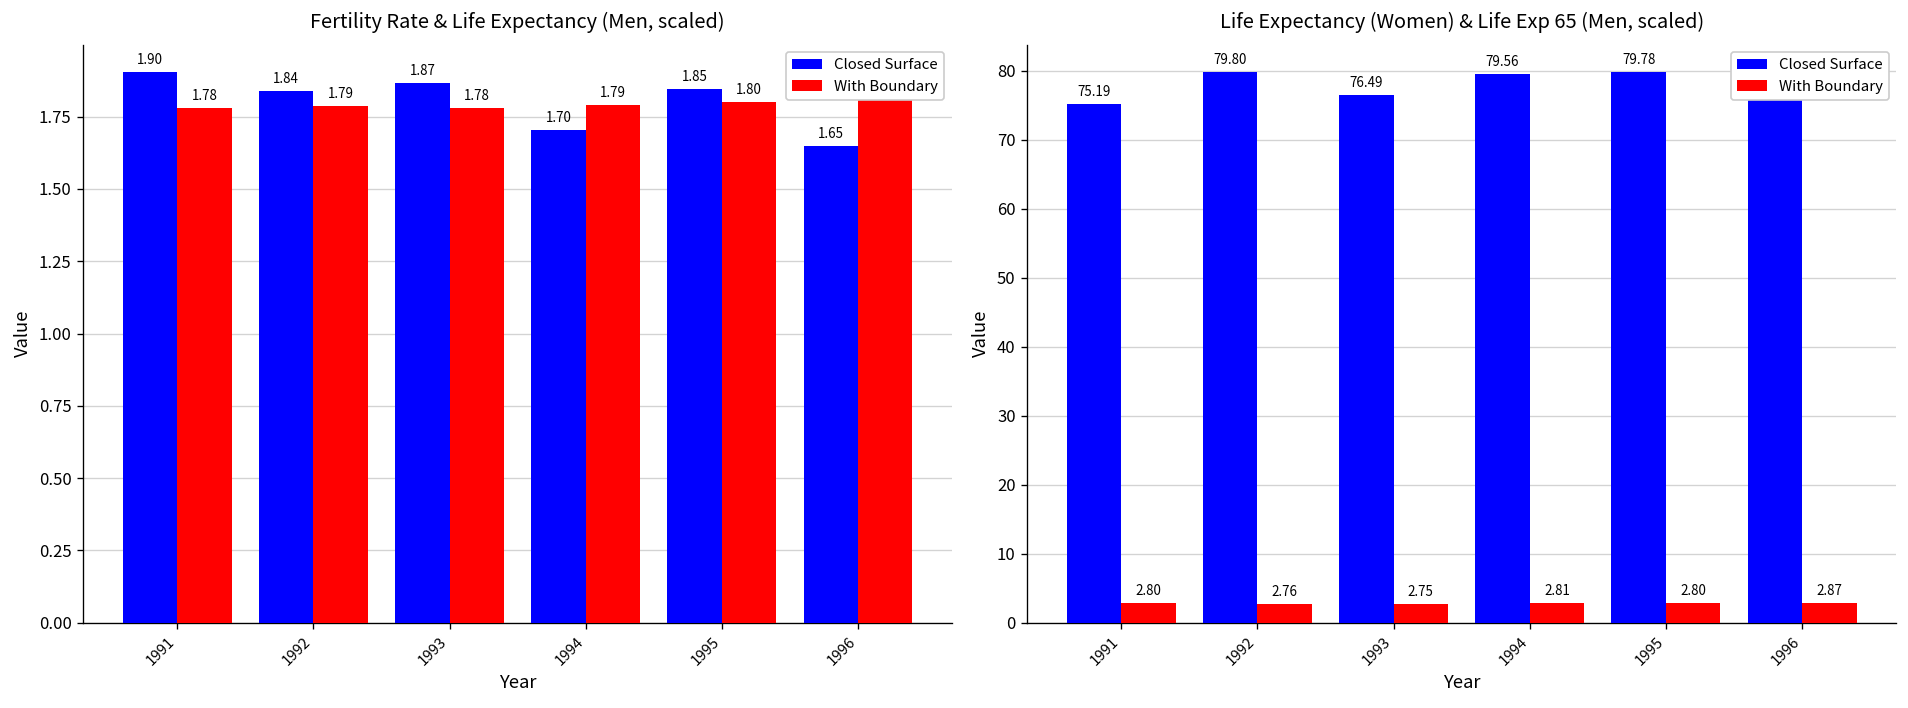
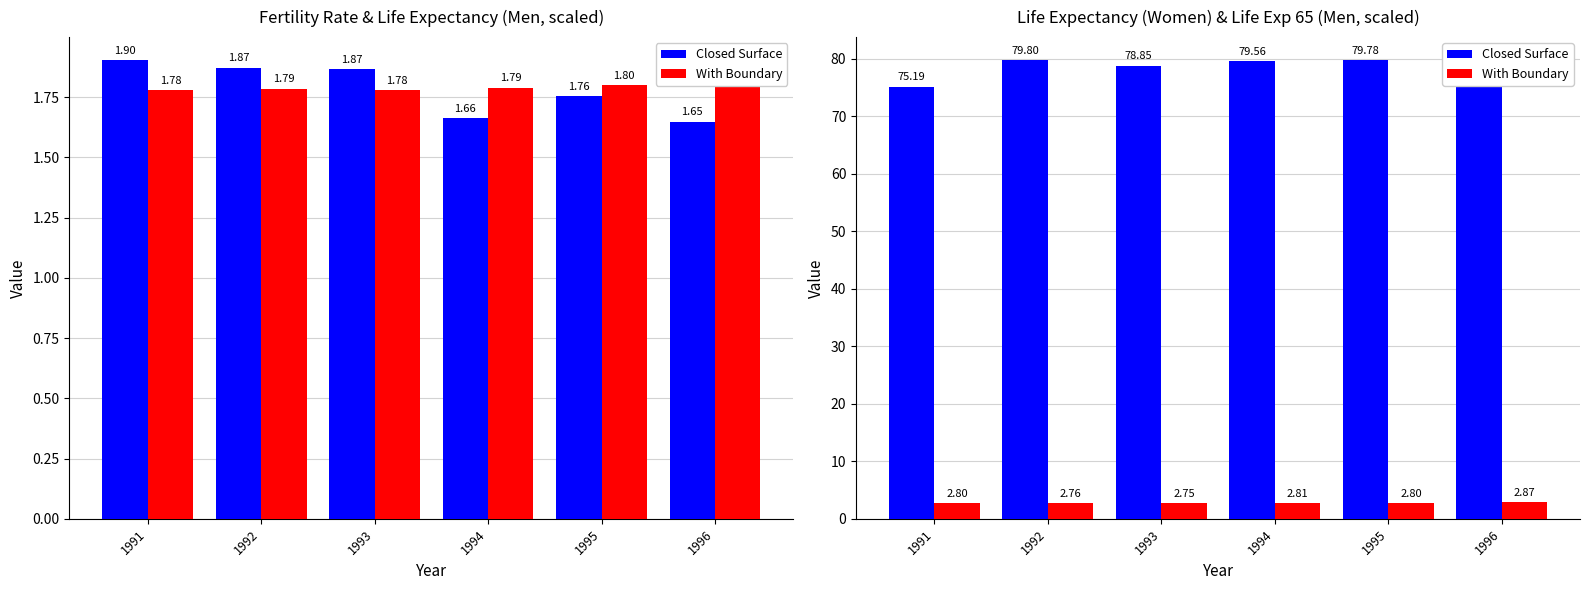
Fertility Rate & Life Expectancy (Men, scaled), Closed Surface, 1992: 1.84 -> 1.87
Fertility Rate & Life Expectancy (Men, scaled), Closed Surface, 1994: 1.70 -> 1.66
Fertility Rate & Life Expectancy (Men, scaled), Closed Surface, 1995: 1.85 -> 1.76
Life Expectancy (Women) & Life Exp 65 (Men, scaled), Closed Surface, 1993: 76.49 -> 78.85
